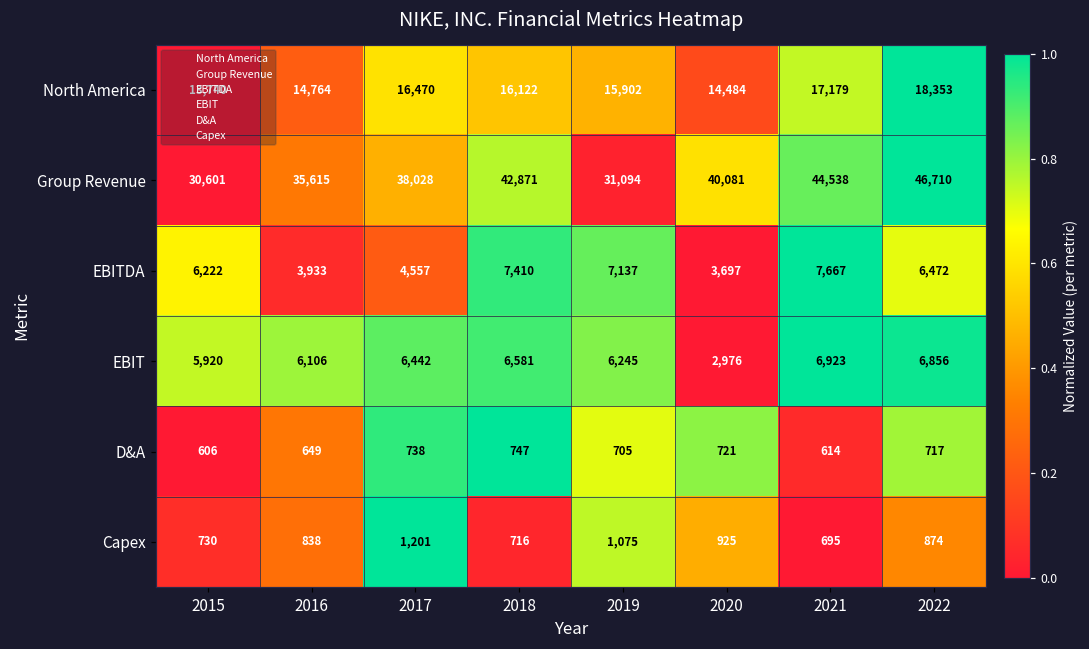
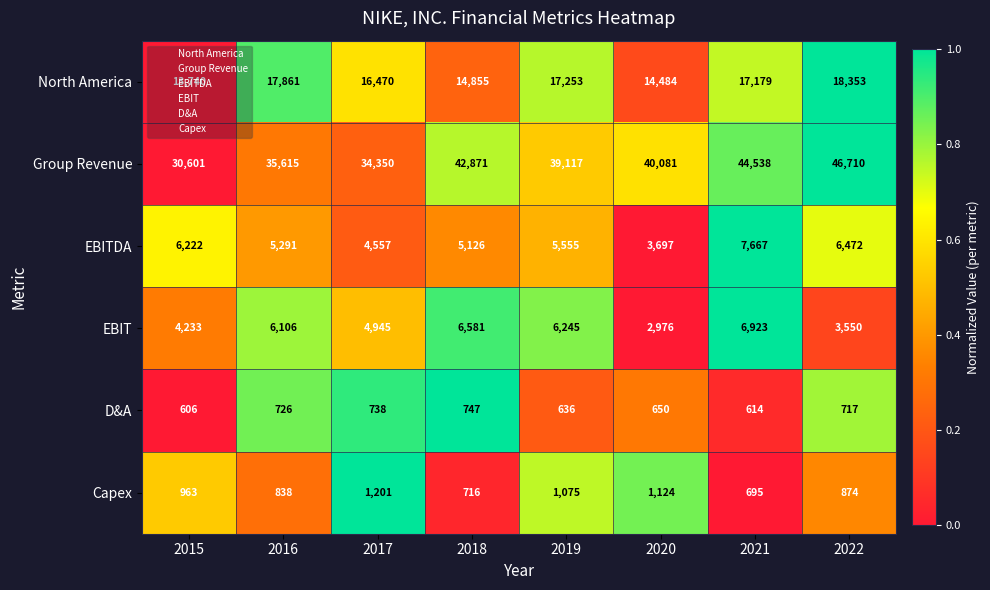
North America, 2016: 14,764 -> 17,861
North America, 2018: 16,122 -> 14,855
North America, 2019: 15,902 -> 17,253
Group Revenue, 2017: 38,028 -> 34,350
Group Revenue, 2019: 31,094 -> 39,117
EBITDA, 2016: 3,933 -> 5,291
EBITDA, 2018: 7,410 -> 5,126
EBITDA, 2019: 7,137 -> 5,555
EBIT, 2015: 5,920 -> 4,233
EBIT, 2017: 6,442 -> 4,945
EBIT, 2022: 6,856 -> 3,550
D&A, 2016: 649 -> 726
D&A, 2019: 705 -> 636
D&A, 2020: 721 -> 650
Capex, 2015: 730 -> 963
Capex, 2020: 925 -> 1,124
